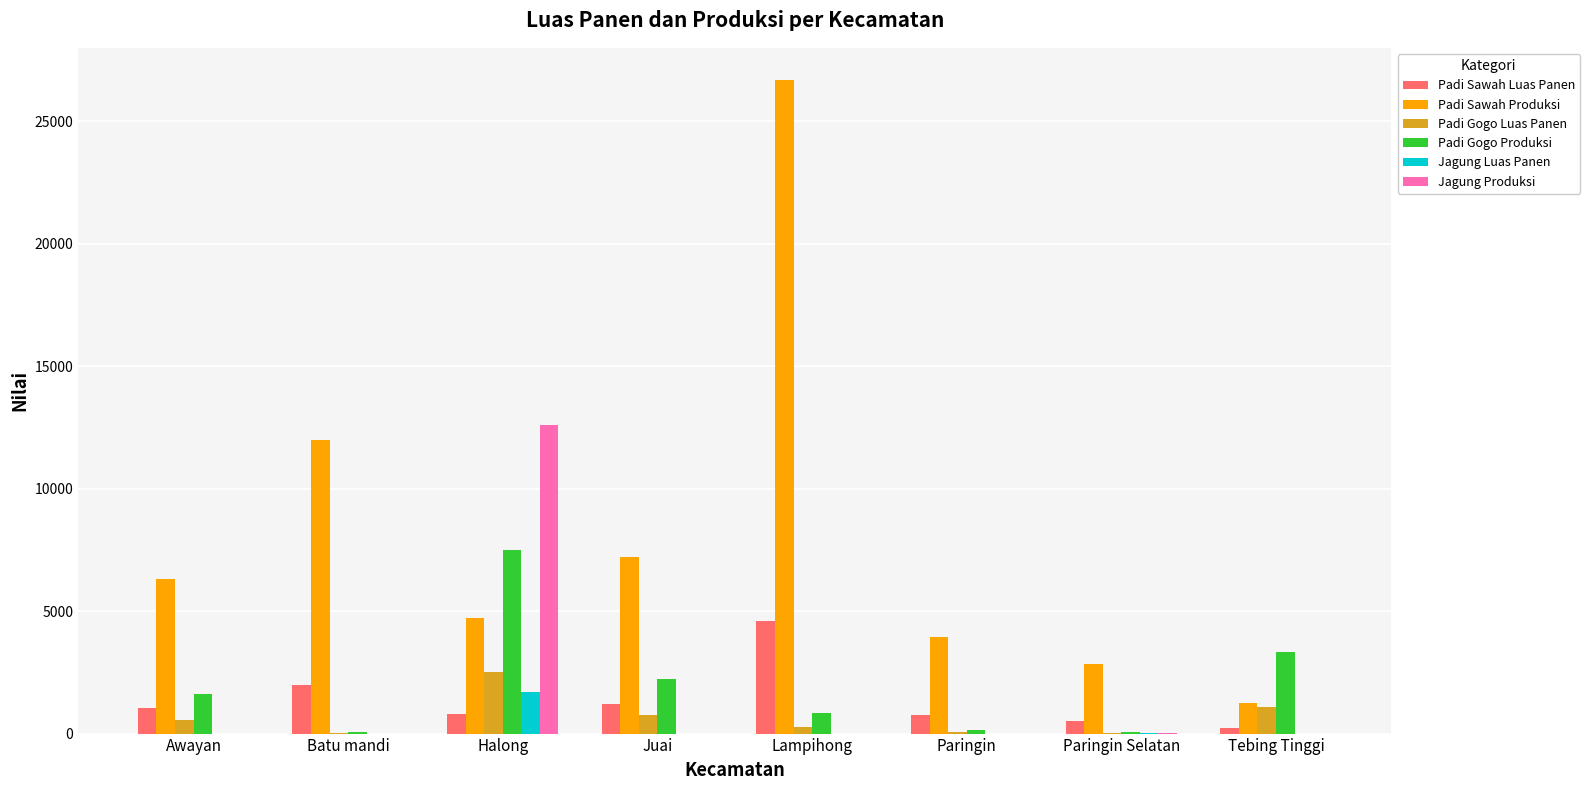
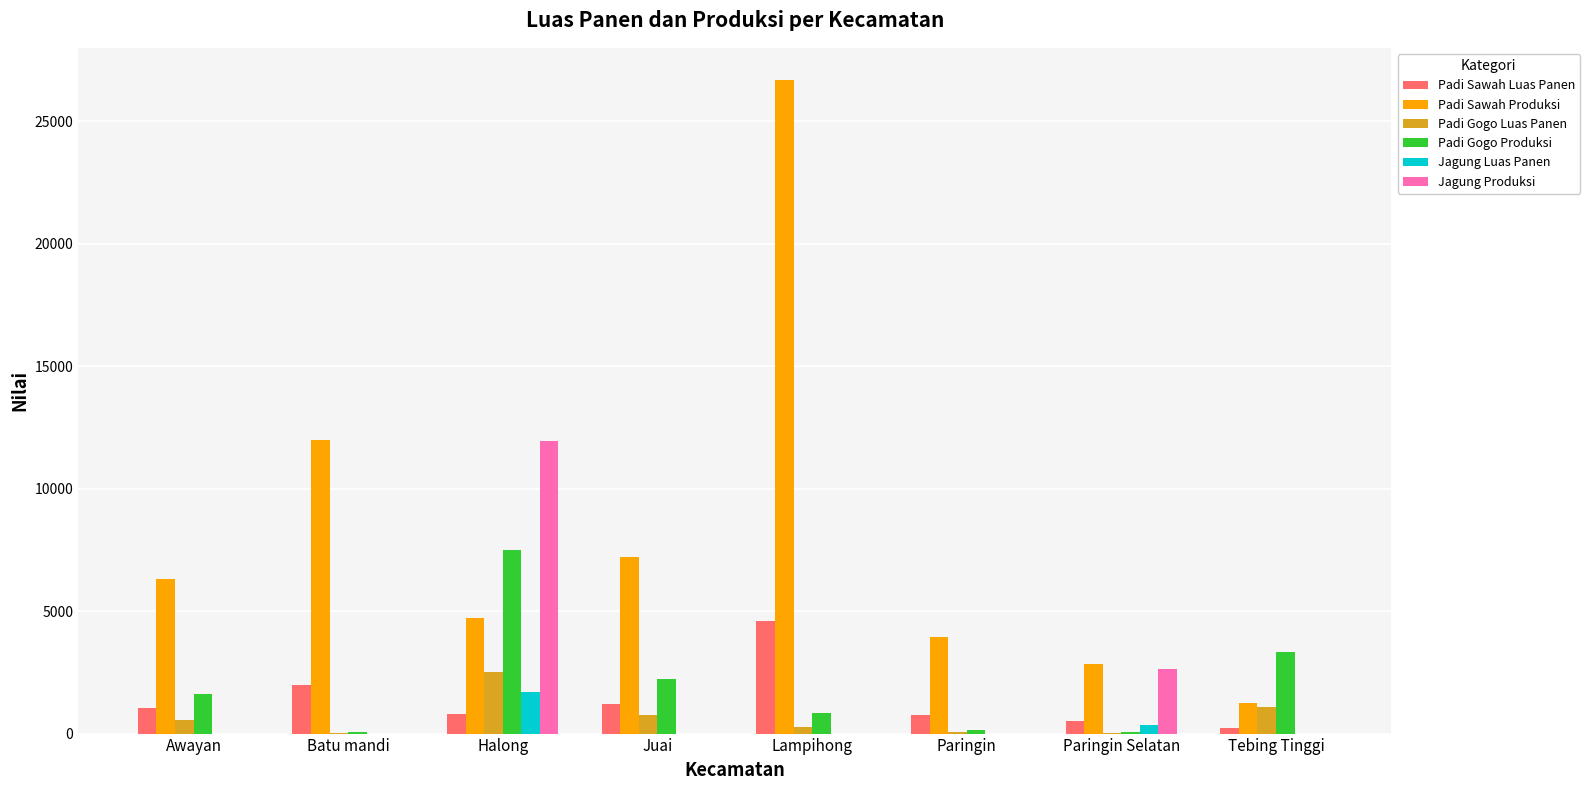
Jagung Produksi, Halong: 12600 -> 11900
Jagung Luas Panen, Paringin Selatan: 0 -> 400
Jagung Produksi, Paringin Selatan: 0 -> 2600
